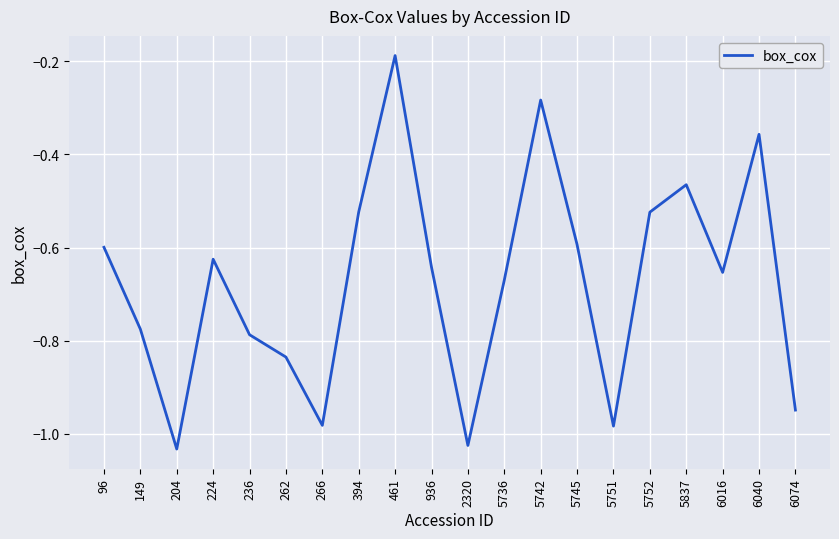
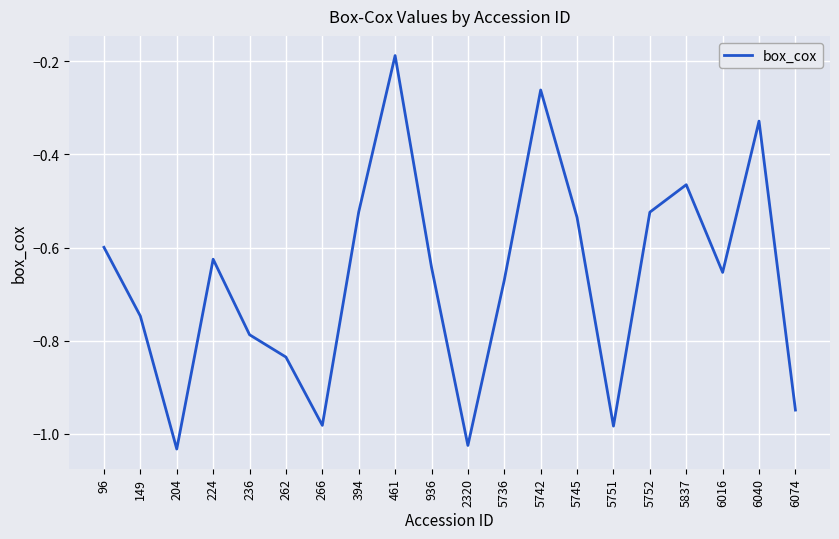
149: -0.78 -> -0.75
5742: -0.28 -> -0.26
5745: -0.59 -> -0.54
6040: -0.36 -> -0.33
